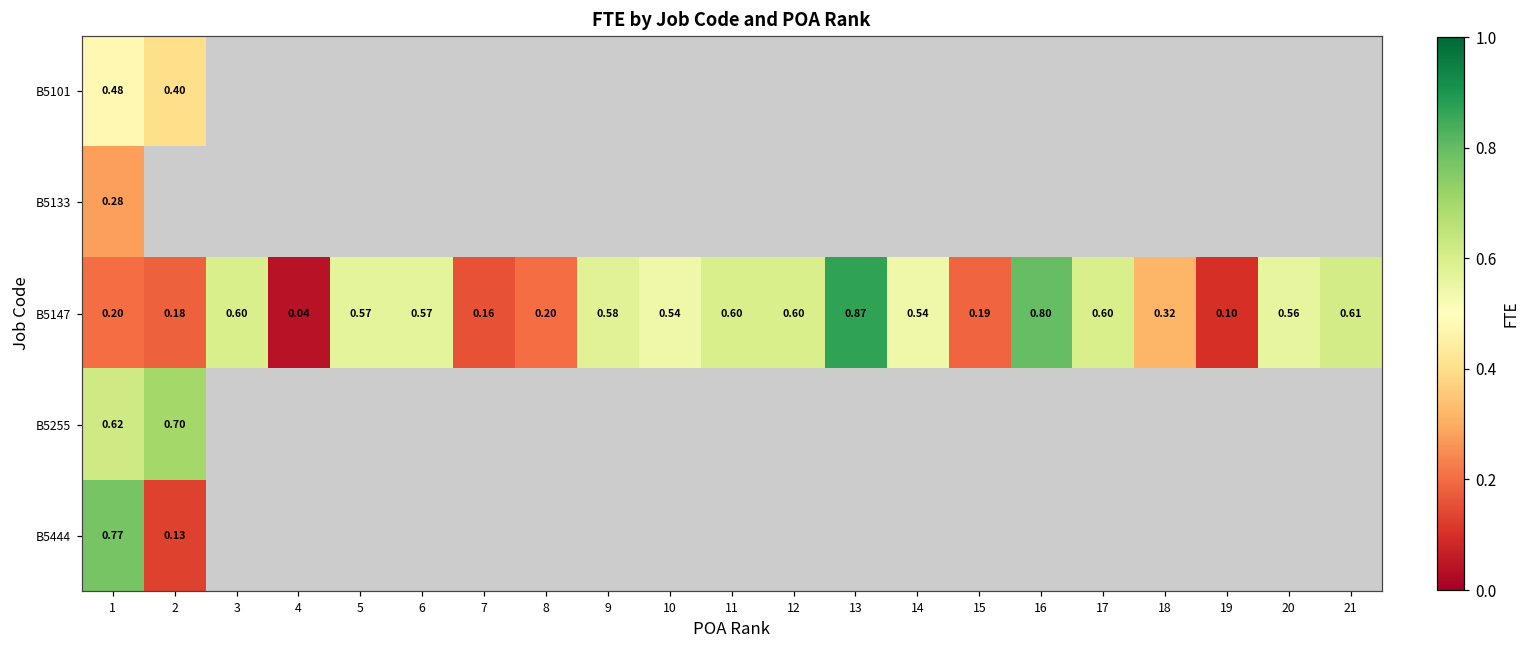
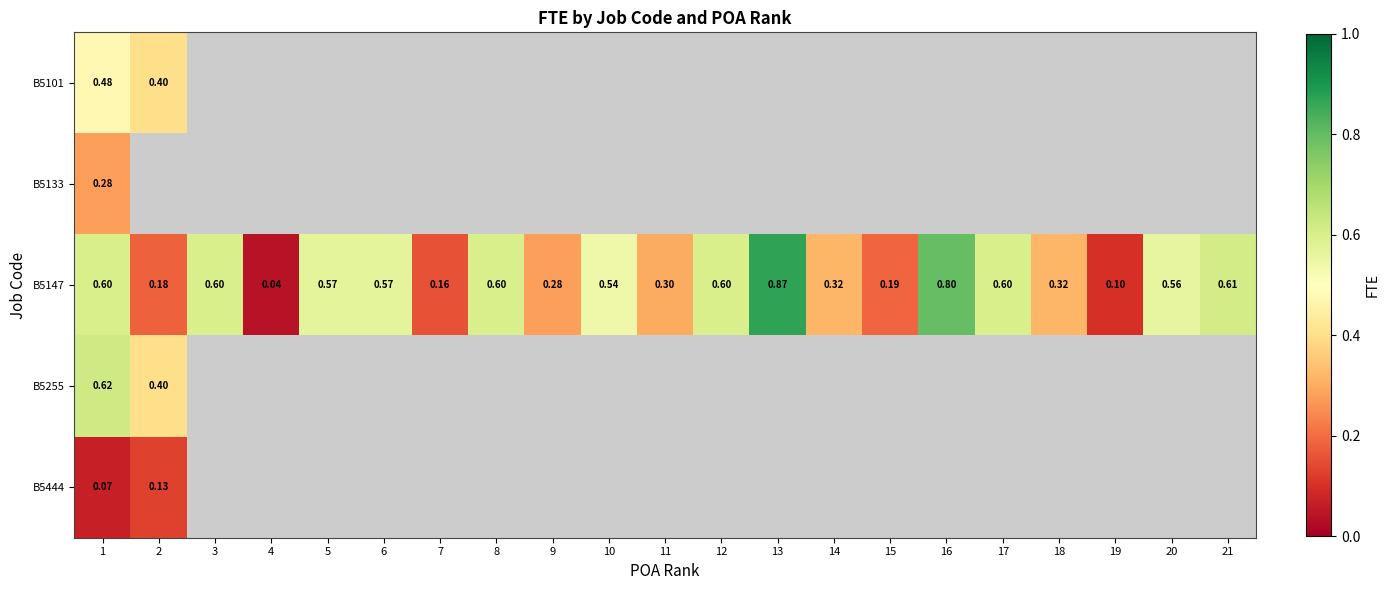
B5147, 1: 0.20 -> 0.60
B5147, 8: 0.20 -> 0.60
B5147, 9: 0.58 -> 0.28
B5147, 11: 0.60 -> 0.30
B5147, 14: 0.54 -> 0.32
B5255, 2: 0.70 -> 0.40
B5444, 1: 0.77 -> 0.07
